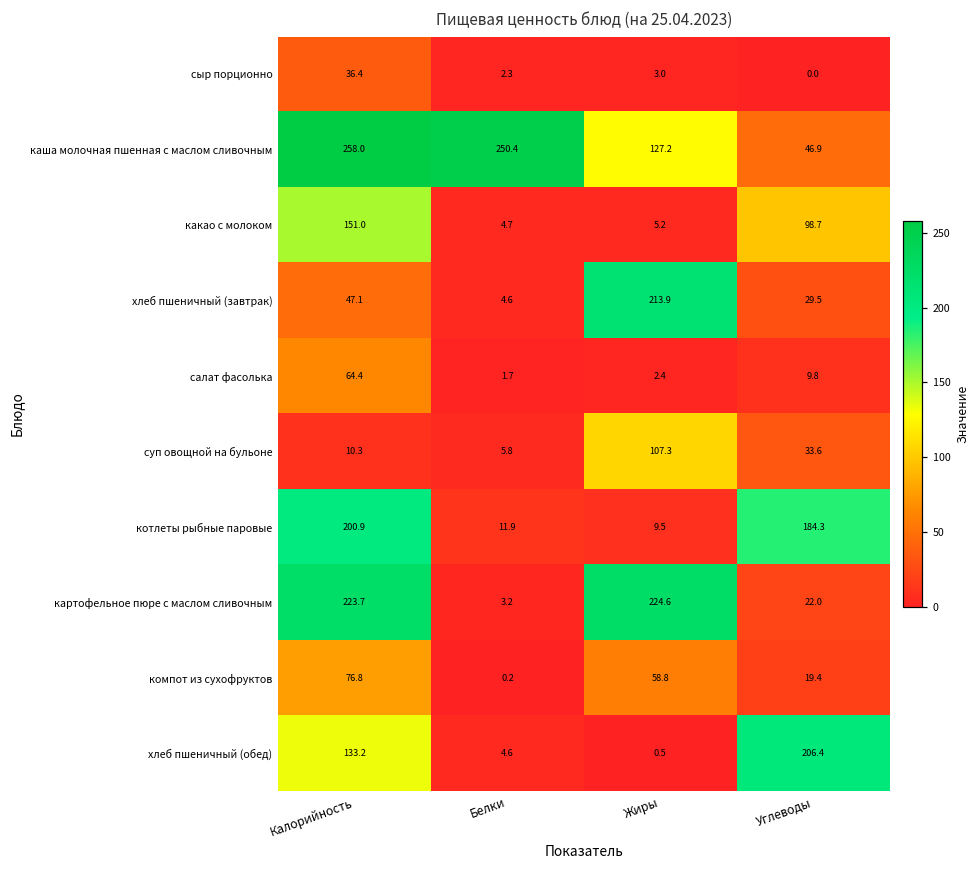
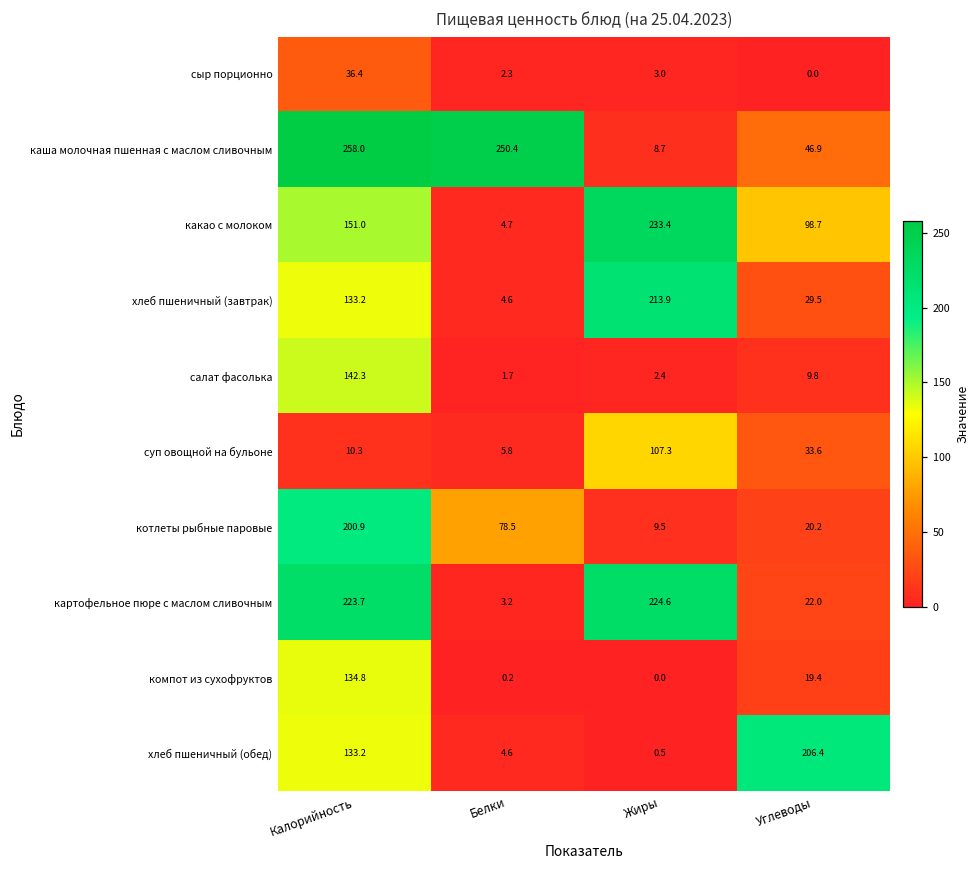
каша молочная пшенная с маслом сливочным, Жиры: 127.2 -> 8.7
какао с молоком, Жиры: 5.2 -> 233.4
хлеб пшеничный (завтрак), Калорийность: 47.1 -> 133.2
салат фасолька, Калорийность: 64.4 -> 142.3
котлеты рыбные паровые, Белки: 11.9 -> 78.5
котлеты рыбные паровые, Углеводы: 184.3 -> 20.2
компот из сухофруктов, Калорийность: 76.8 -> 134.8
компот из сухофруктов, Жиры: 58.8 -> 0.0
